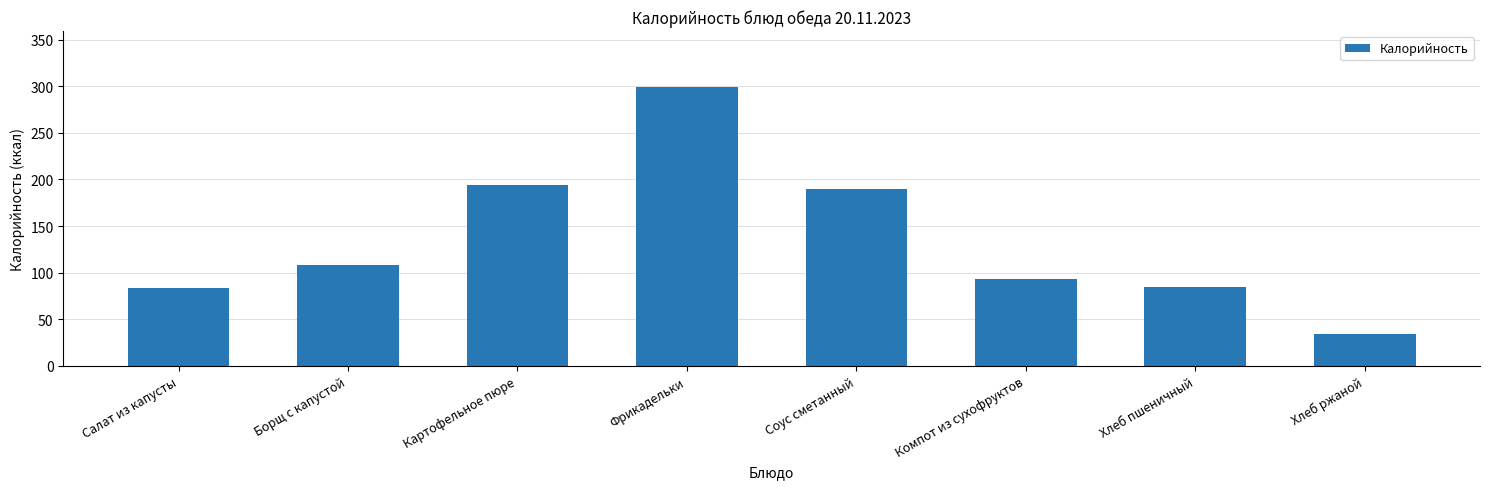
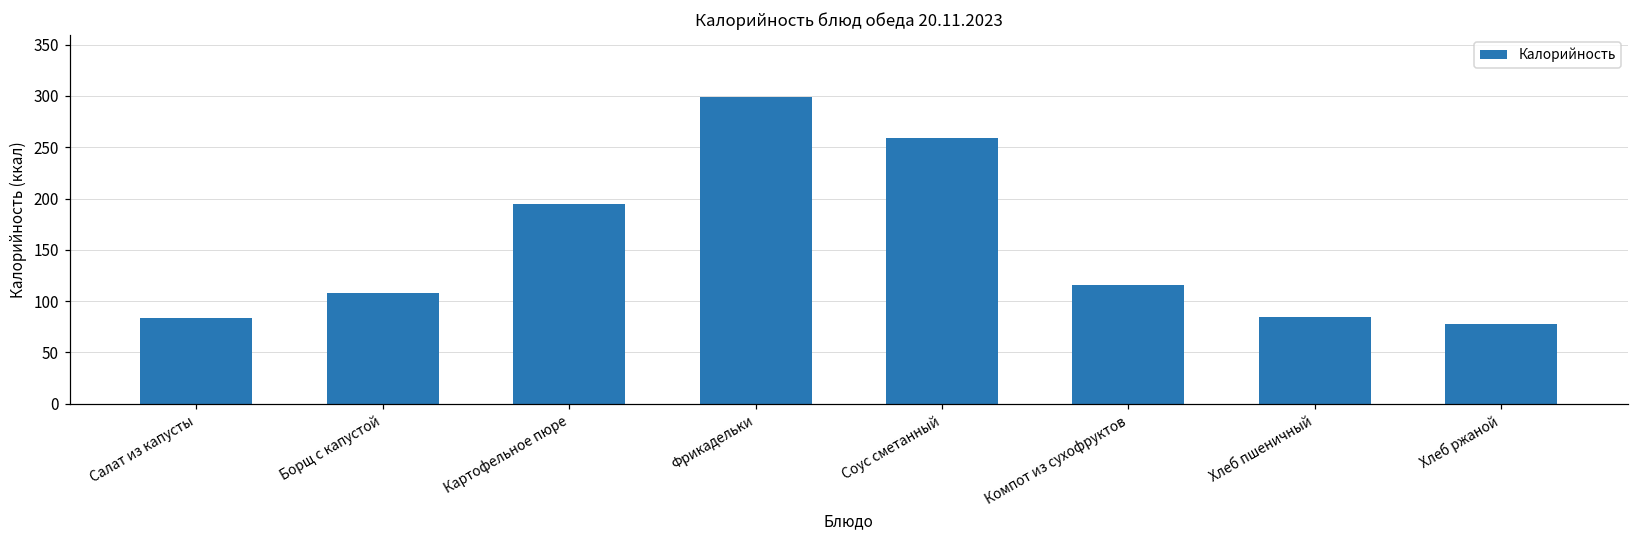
Соус сметанный: 190 -> 260
Компот из сухофруктов: 90 -> 120
Хлеб ржаной: 30 -> 80
